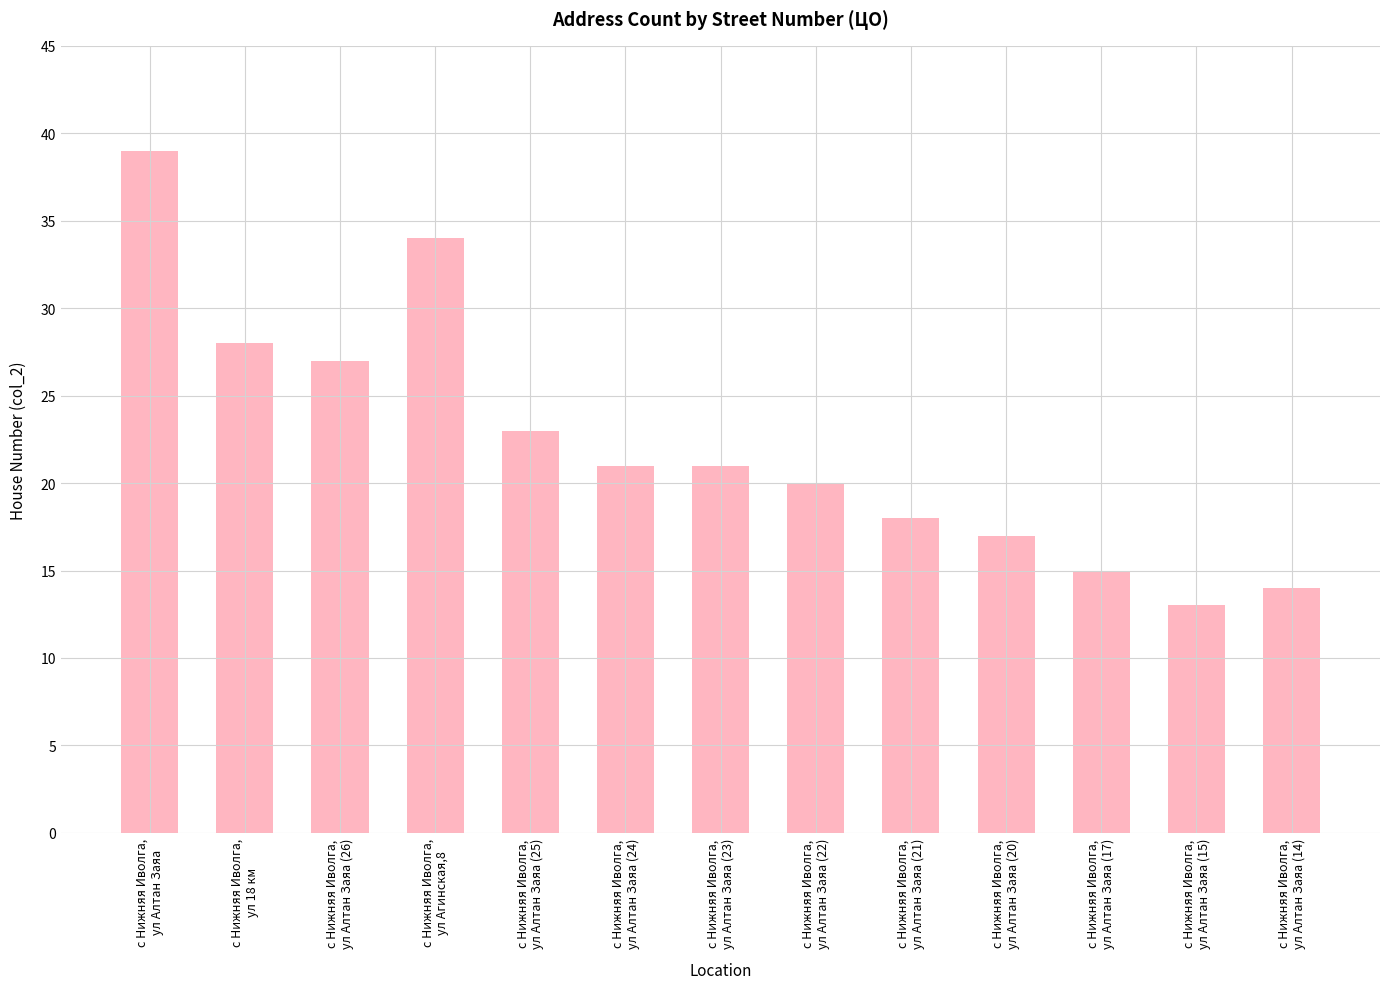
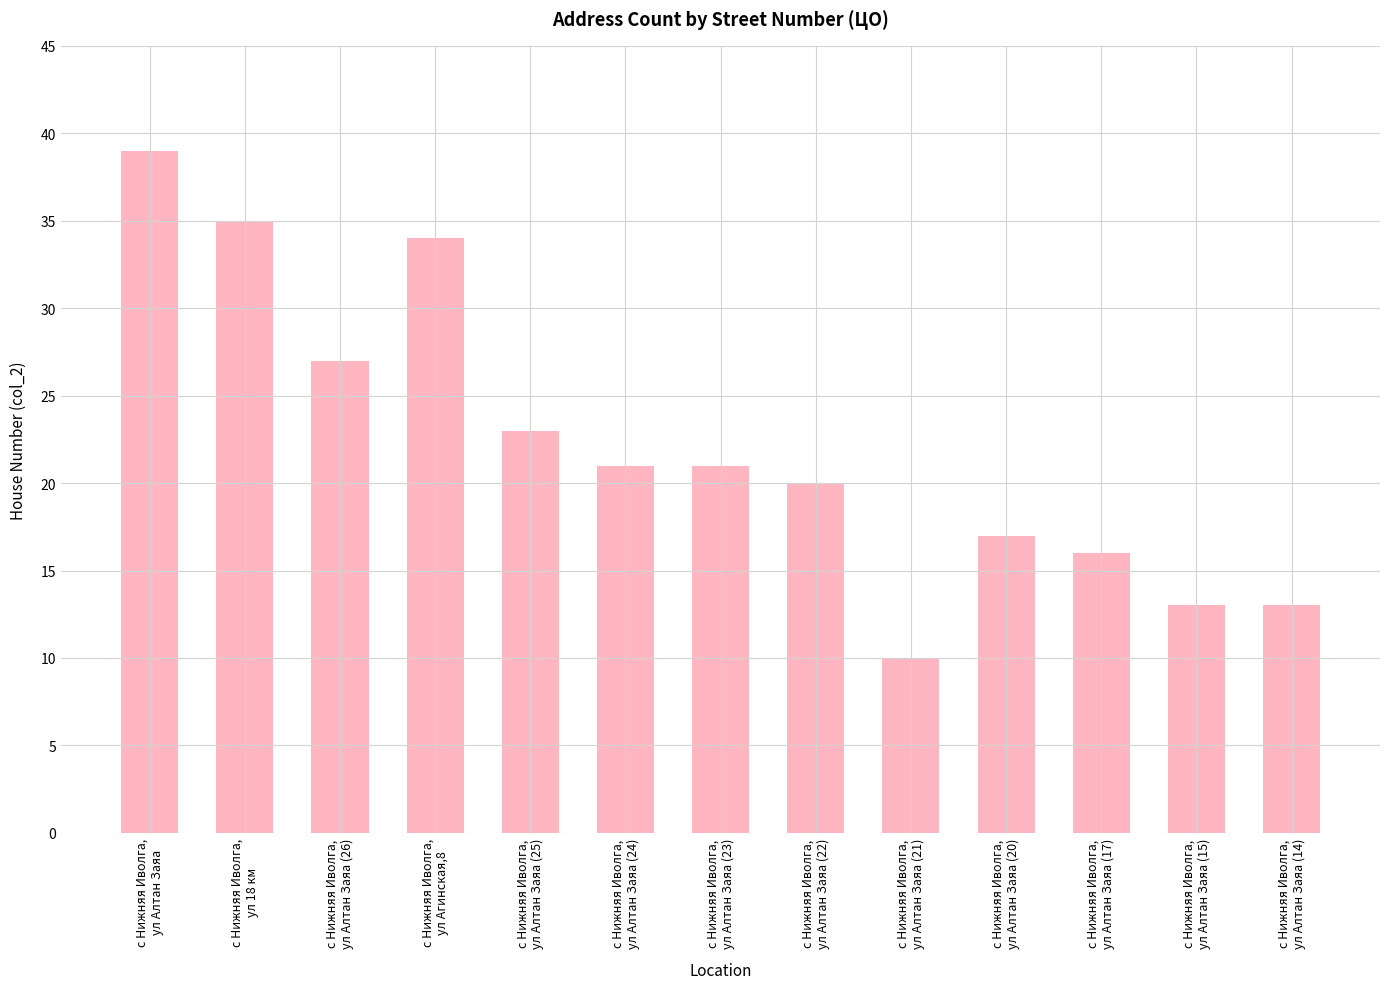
с Нижняя Иволга, ул 18 км: 28 -> 35
с Нижняя Иволга, ул Алтан Заяа (21): 18 -> 10
с Нижняя Иволга, ул Алтан Заяа (17): 15 -> 16
с Нижняя Иволга, ул Алтан Заяа (14): 14 -> 13
